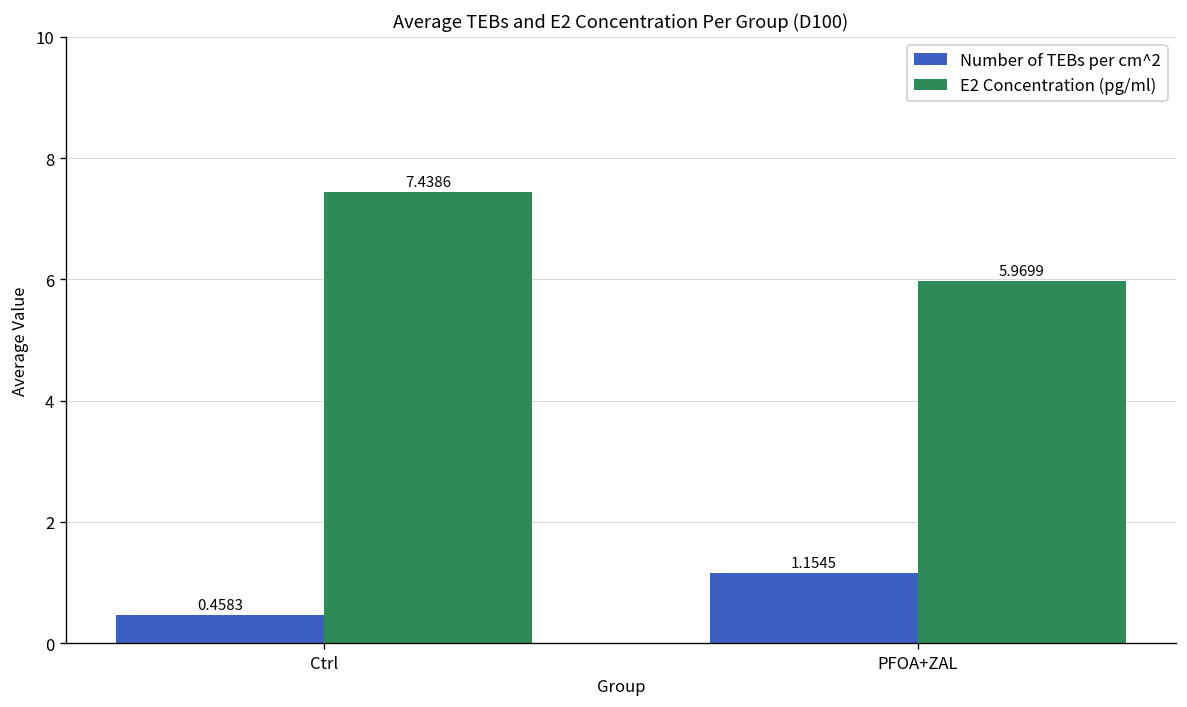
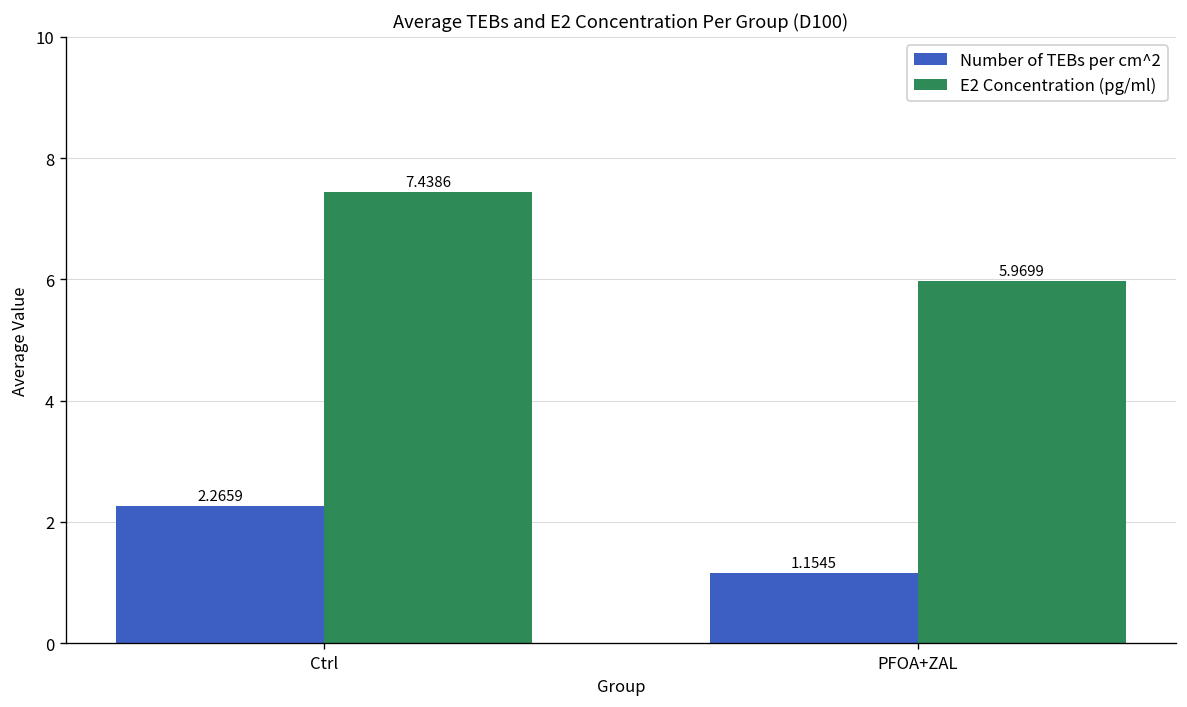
Number of TEBs per cm^2, Ctrl: 0.4583 -> 2.2659
